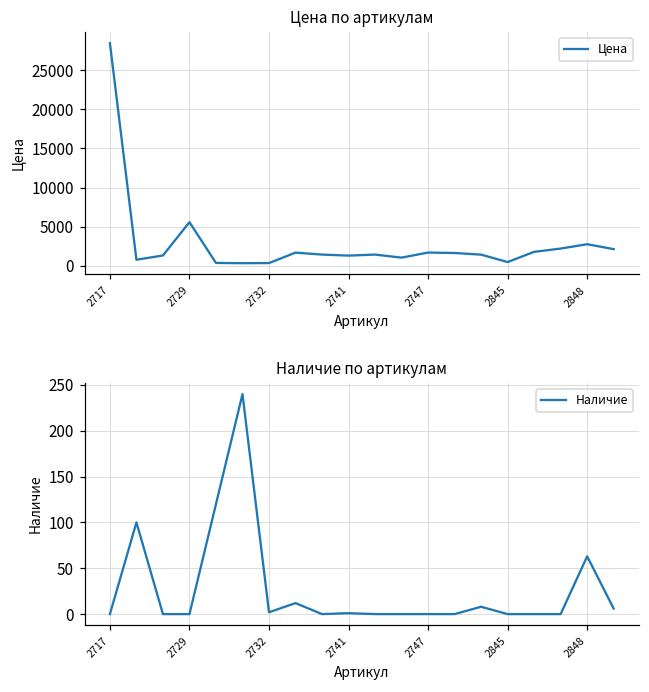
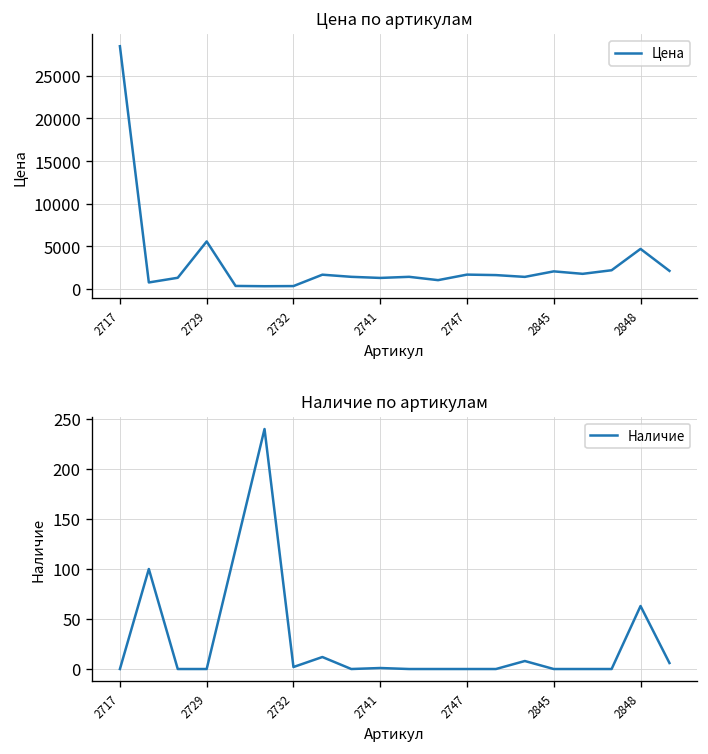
Цена по артикулам, 2845: 0 -> 2000
Цена по артикулам, 2848: 3000 -> 5000
